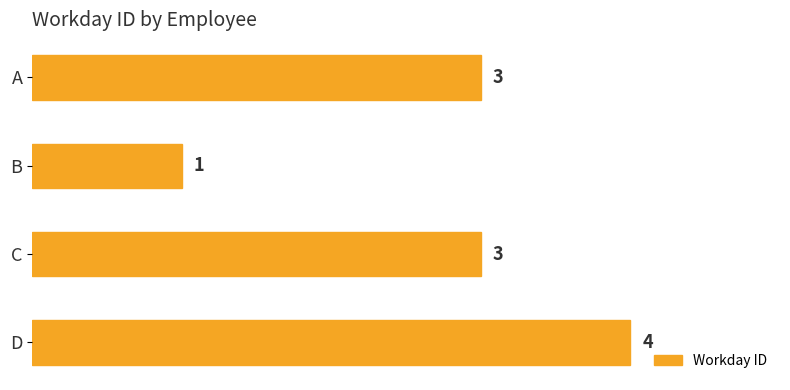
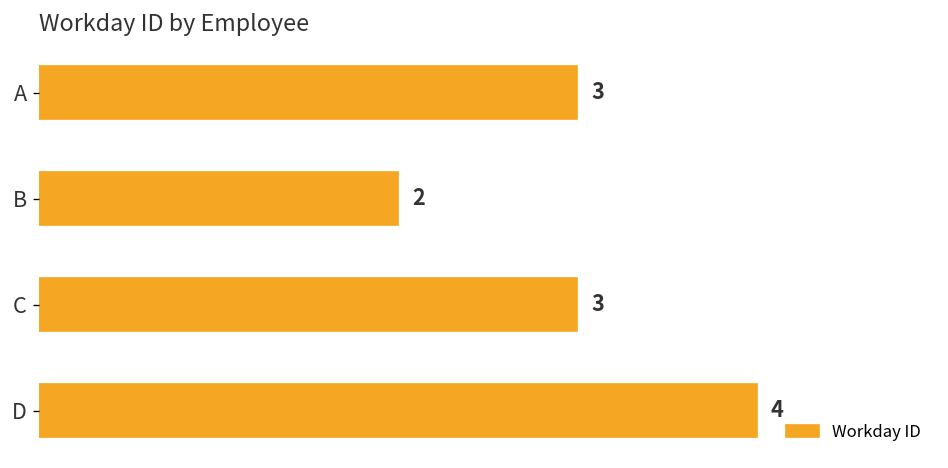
B: 1 -> 2
